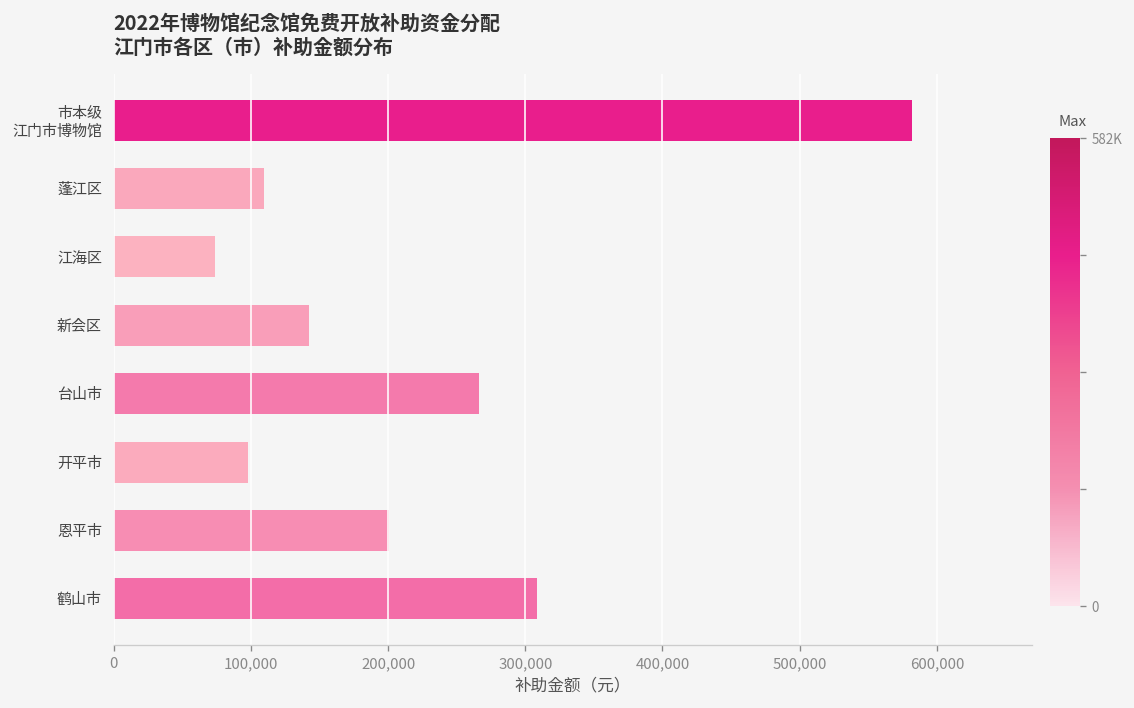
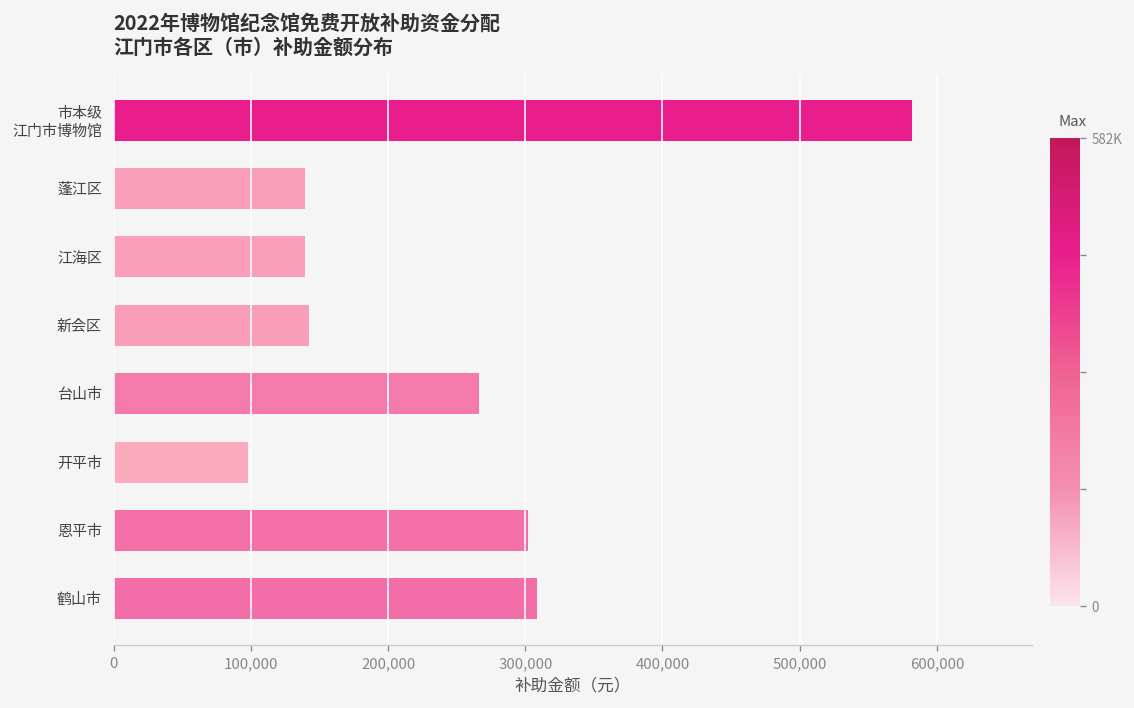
蓬江区: 110,000 -> 140,000
江海区: 74,000 -> 140,000
恩平市: 201,000 -> 302,000
